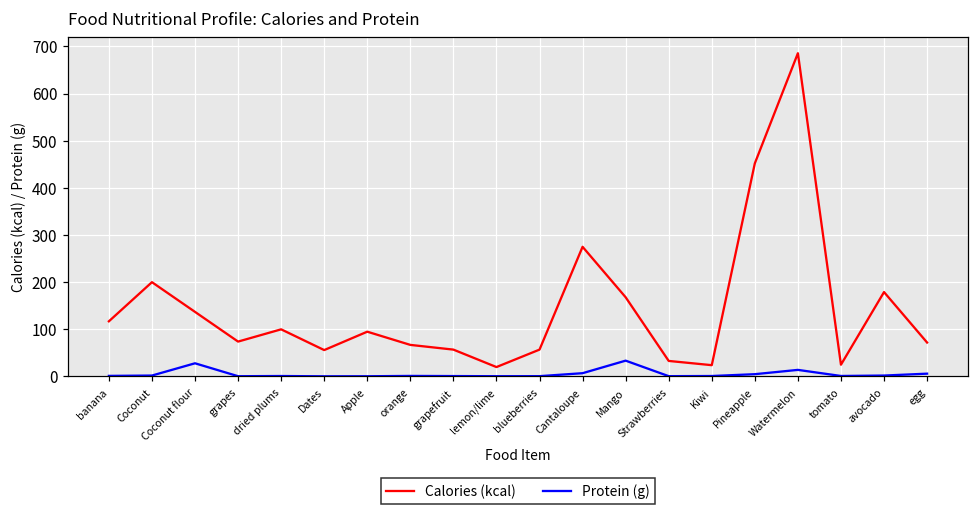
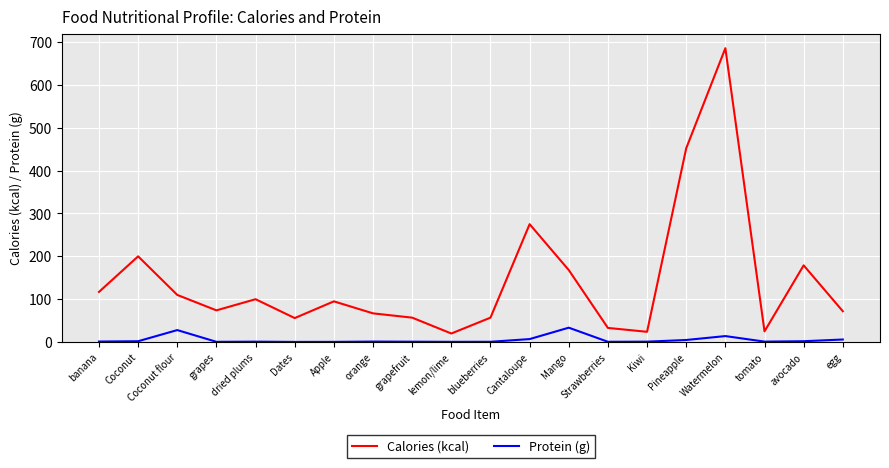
Calories (kcal), Coconut flour: 140 -> 110
